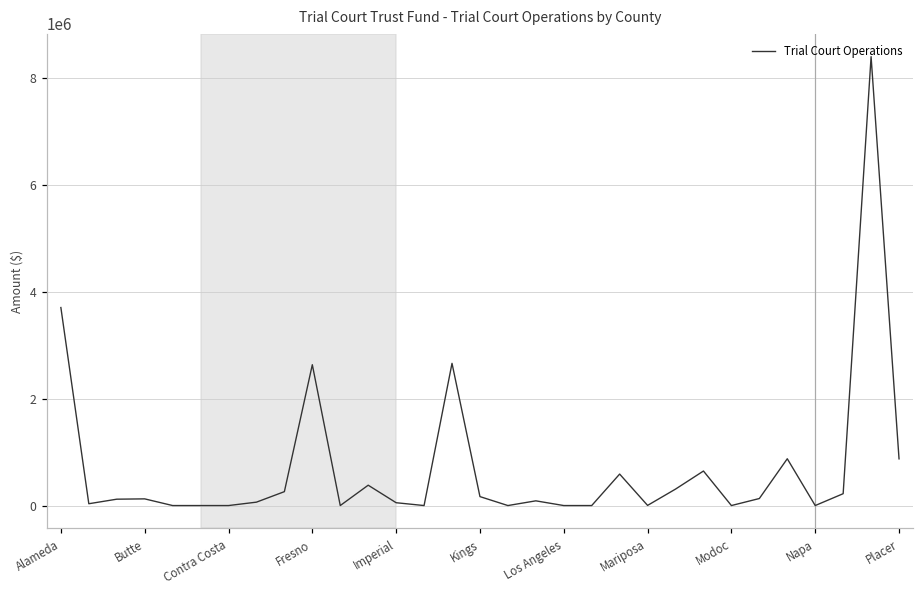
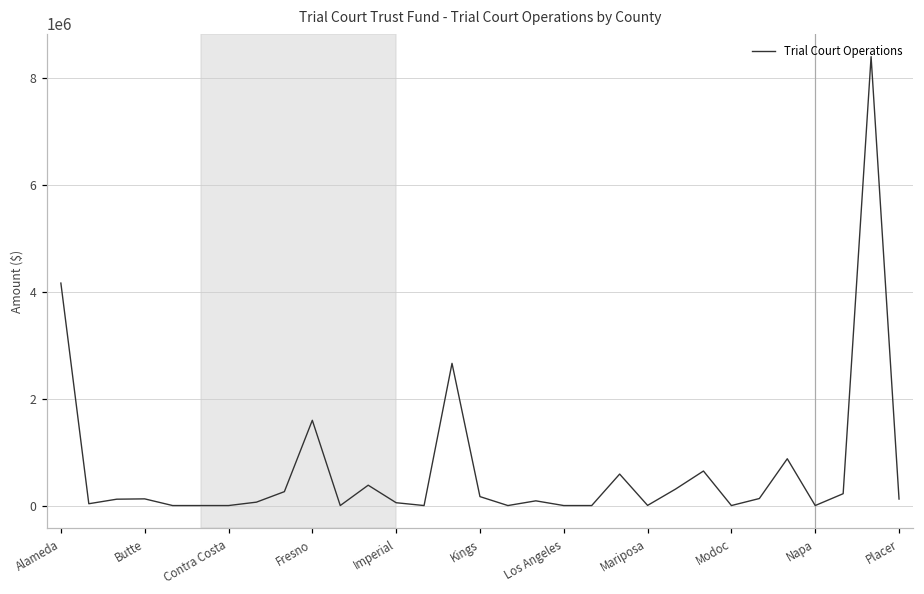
Alameda: 3700000 -> 4200000
Fresno: 2600000 -> 1600000
Placer: 900000 -> 100000
